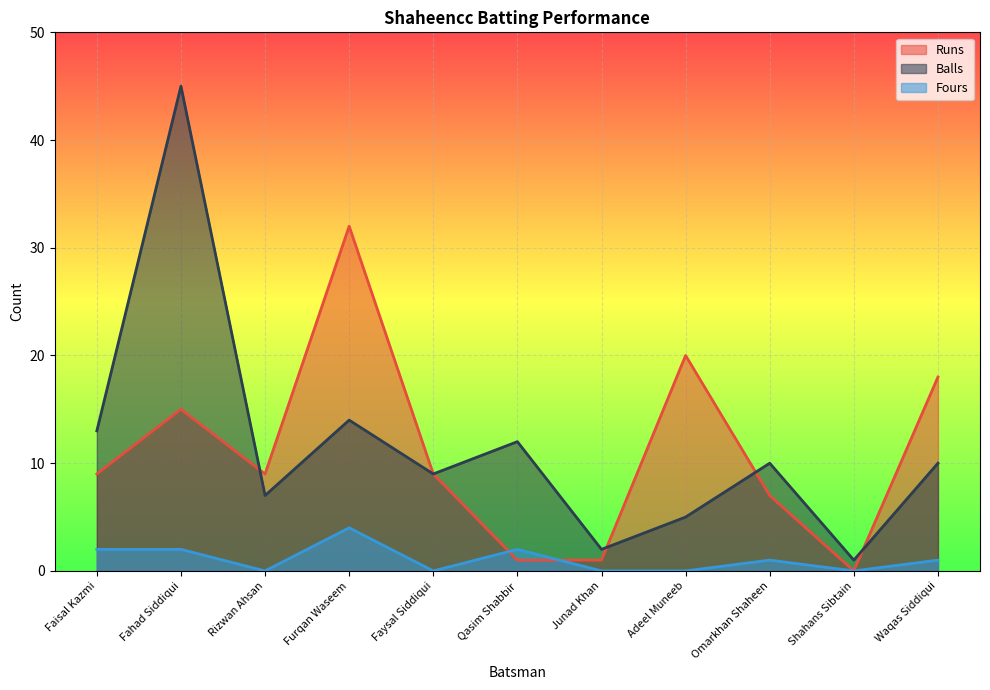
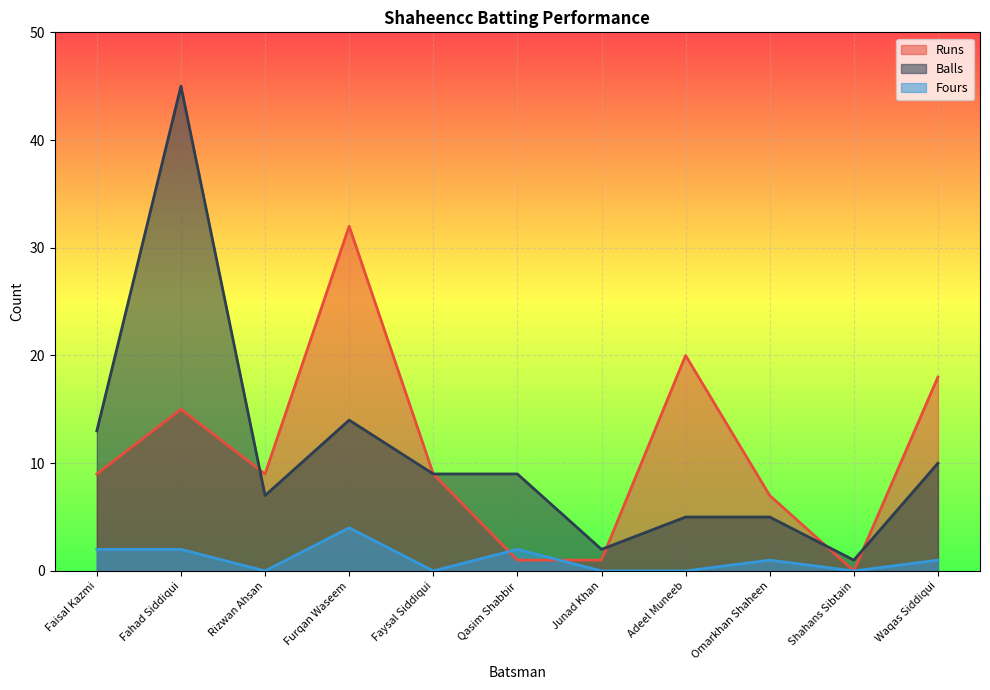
Balls, Qasim Shabbir: 12 -> 9
Balls, Omarkhan Shaheen: 10 -> 5
